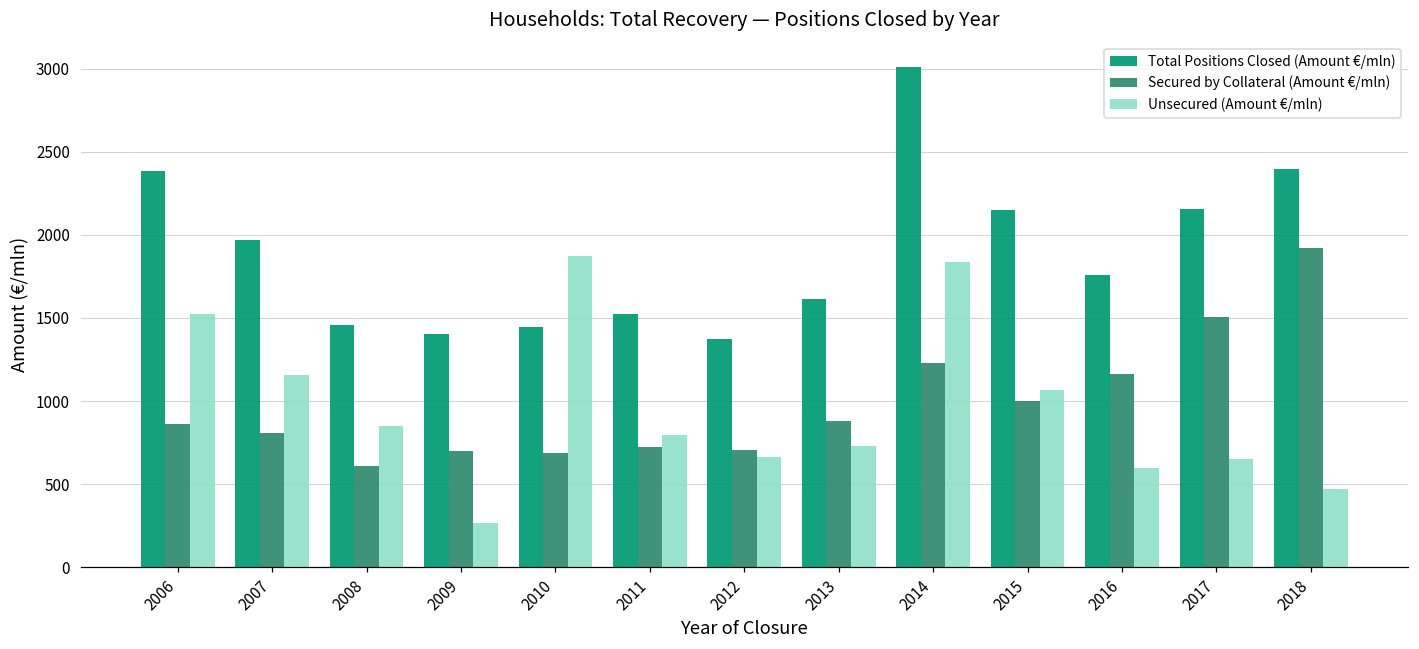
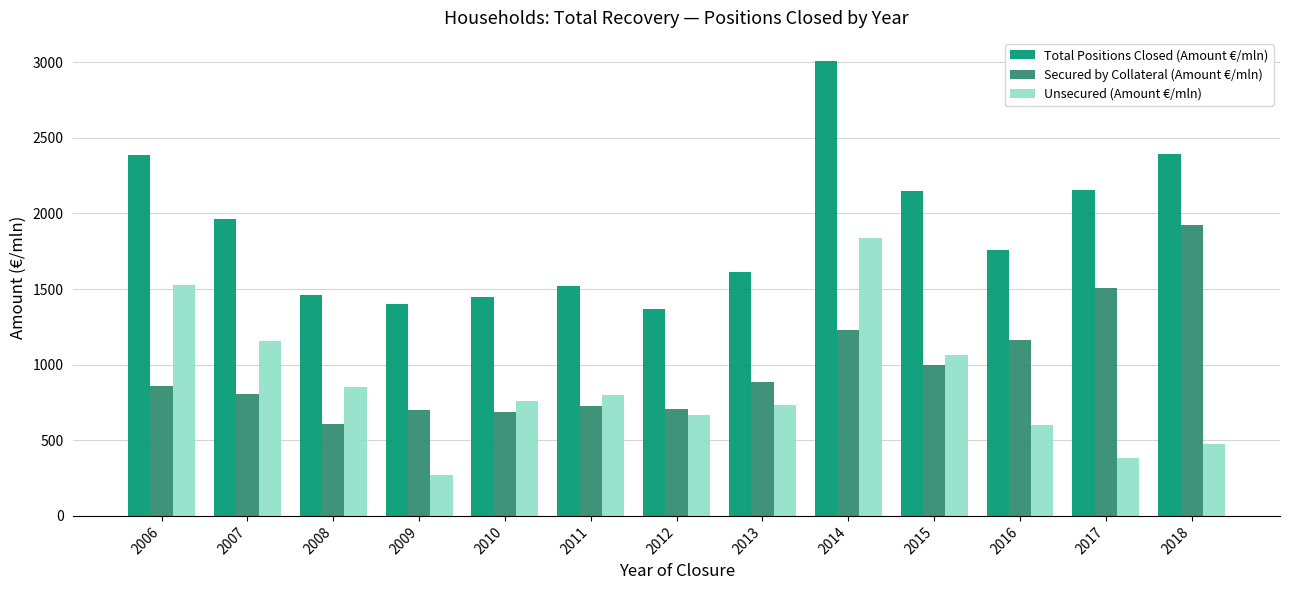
Unsecured (Amount €/mln), 2010: 1870 -> 760
Unsecured (Amount €/mln), 2017: 650 -> 380
